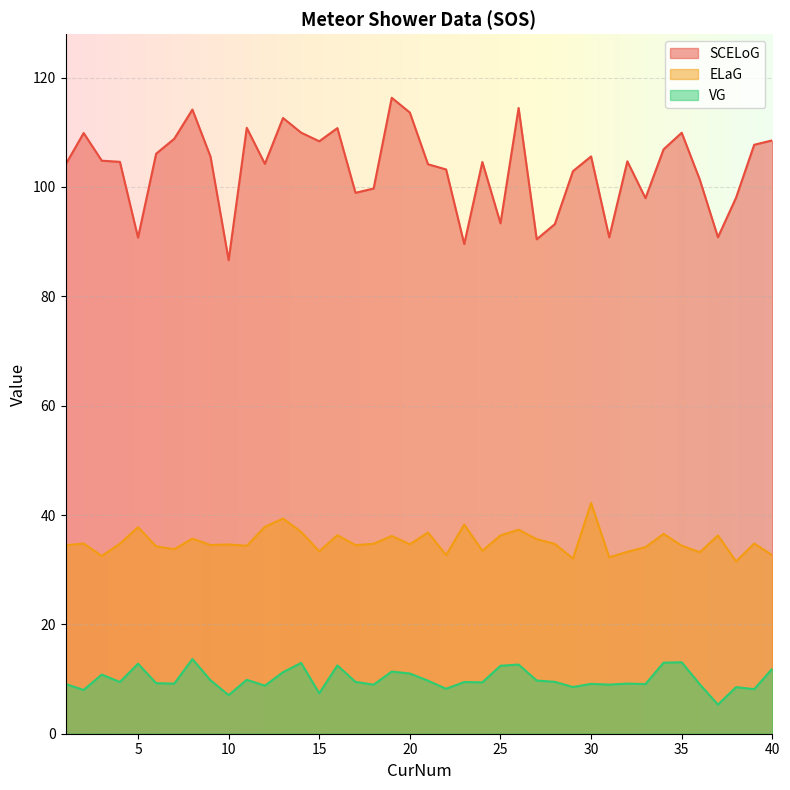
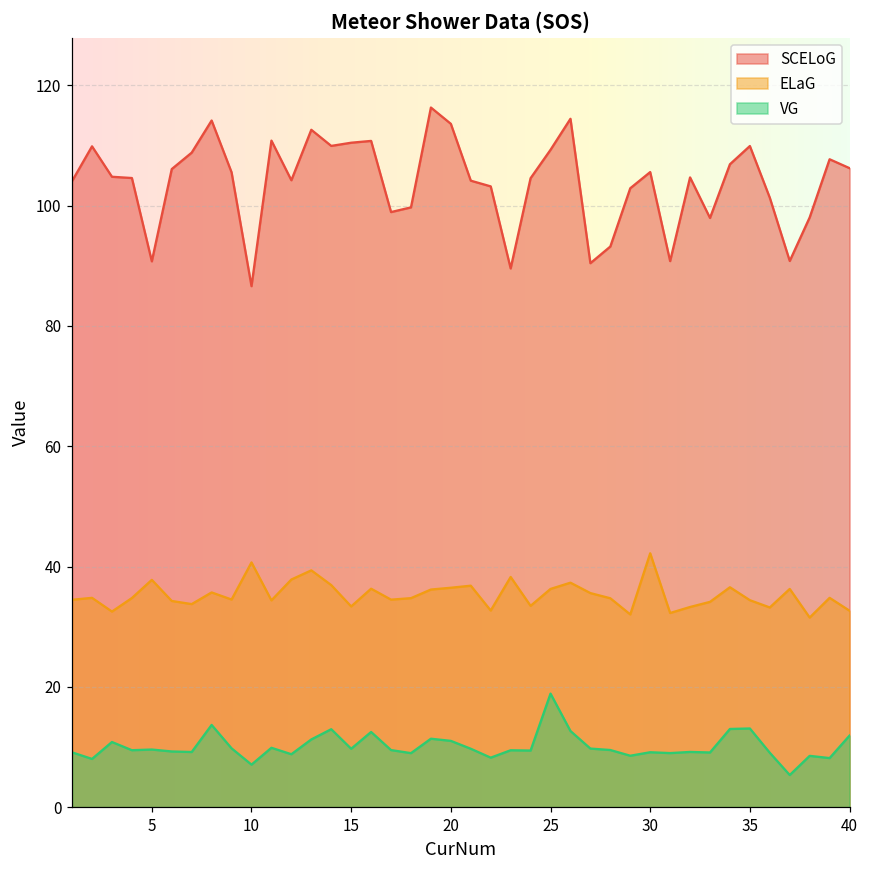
VG, 5: 13 -> 10
ELaG, 10: 35 -> 41
SCELoG, 15: 108 -> 110
VG, 15: 7 -> 10
ELaG, 20: 35 -> 36
SCELoG, 25: 93 -> 109
VG, 25: 12 -> 19
SCELoG, 40: 109 -> 106
